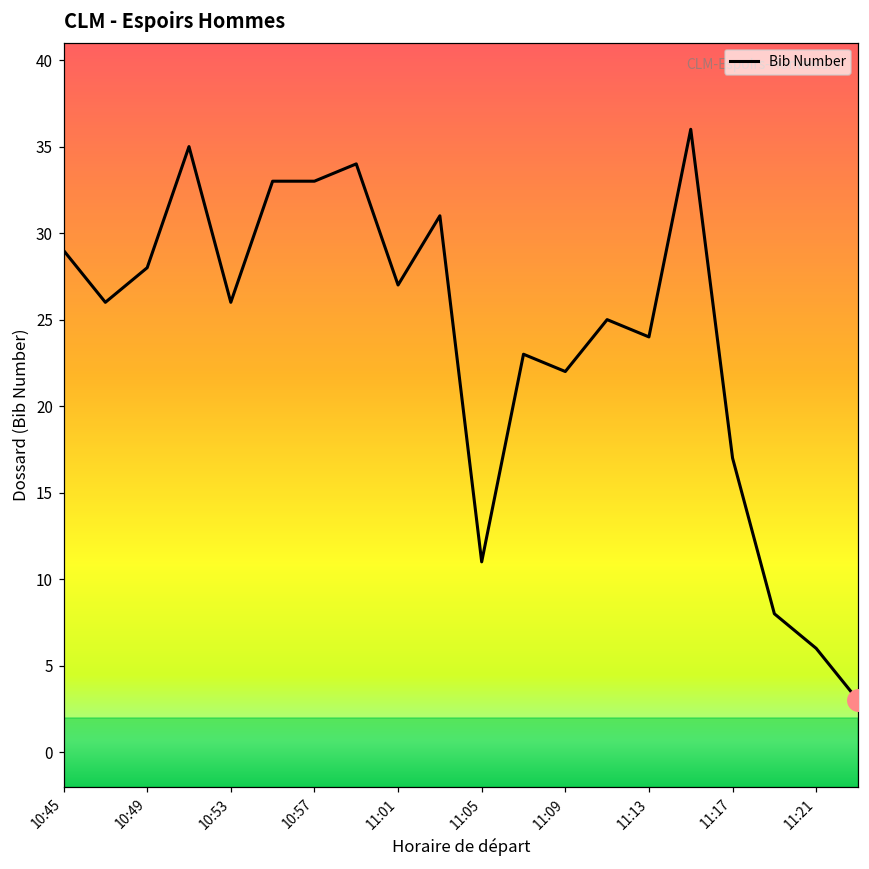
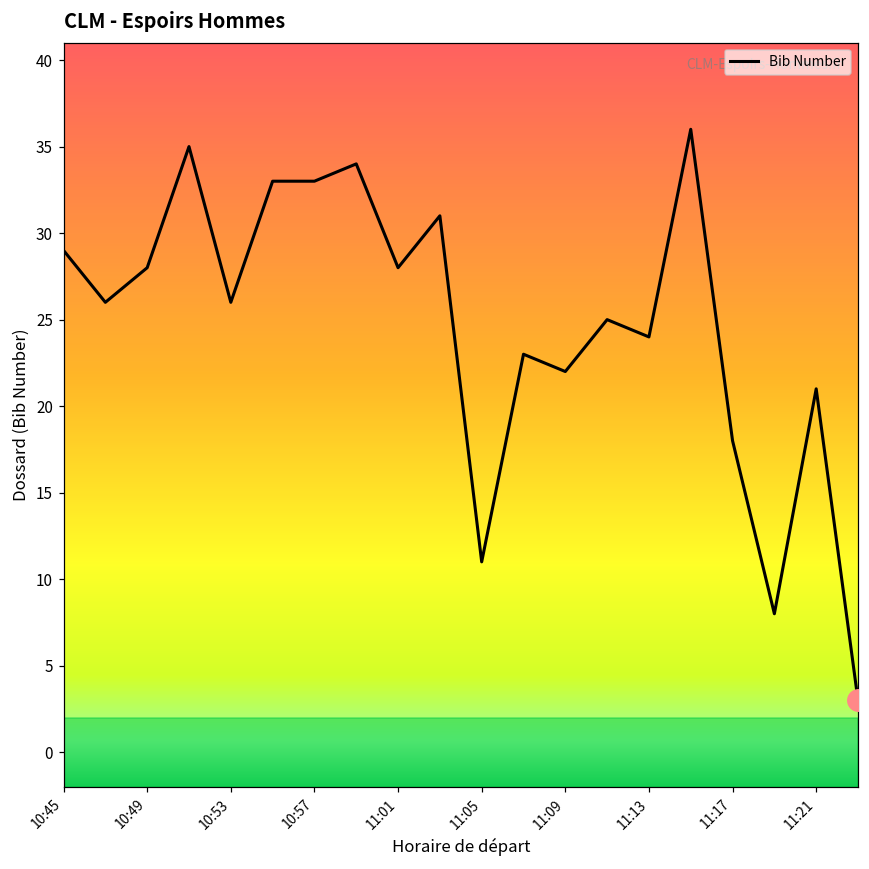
Bib Number, 11:01: 27 -> 28
Bib Number, 11:17: 17 -> 18
Bib Number, 11:21: 6 -> 21
